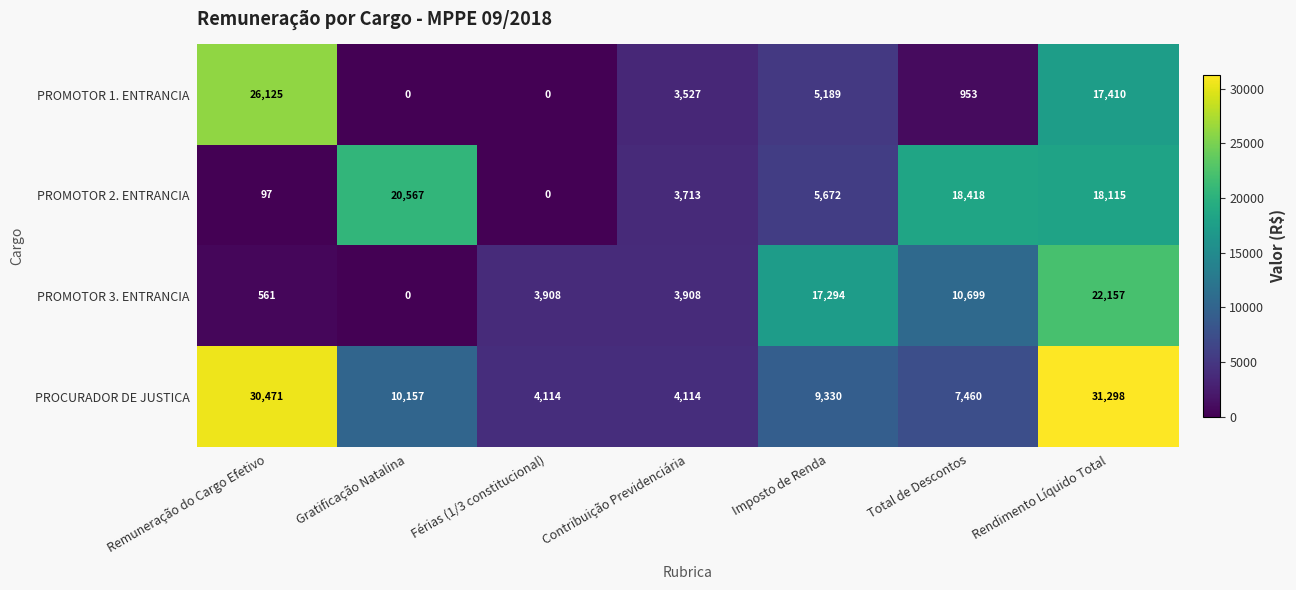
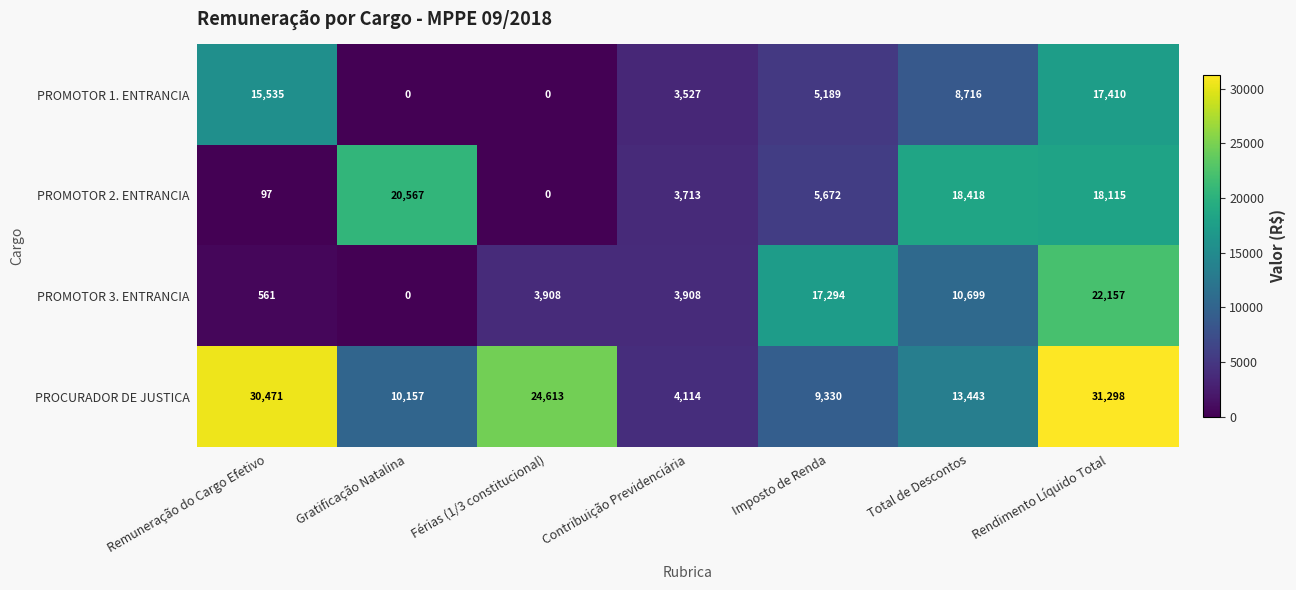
PROMOTOR 1. ENTRANCIA, Remuneração do Cargo Efetivo: 26,125 -> 15,535
PROMOTOR 1. ENTRANCIA, Total de Descontos: 953 -> 8,716
PROCURADOR DE JUSTICA, Férias (1/3 constitucional): 4,114 -> 24,613
PROCURADOR DE JUSTICA, Total de Descontos: 7,460 -> 13,443
